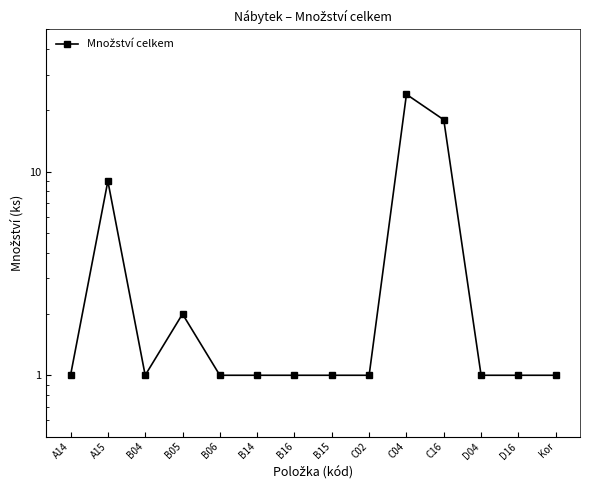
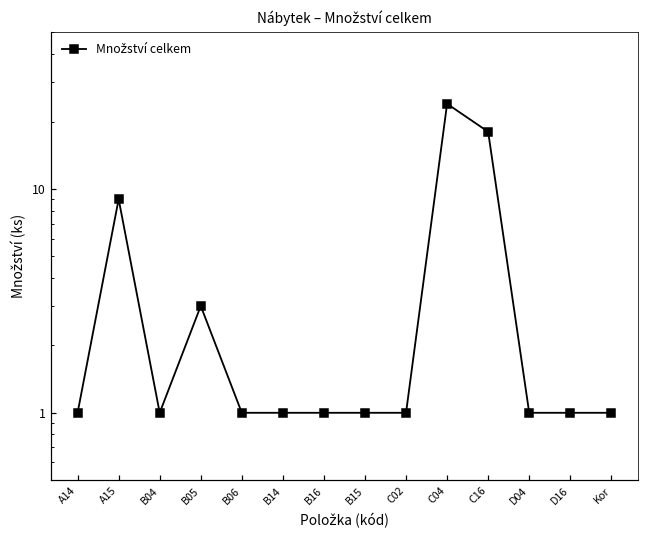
B05: 2 -> 3
